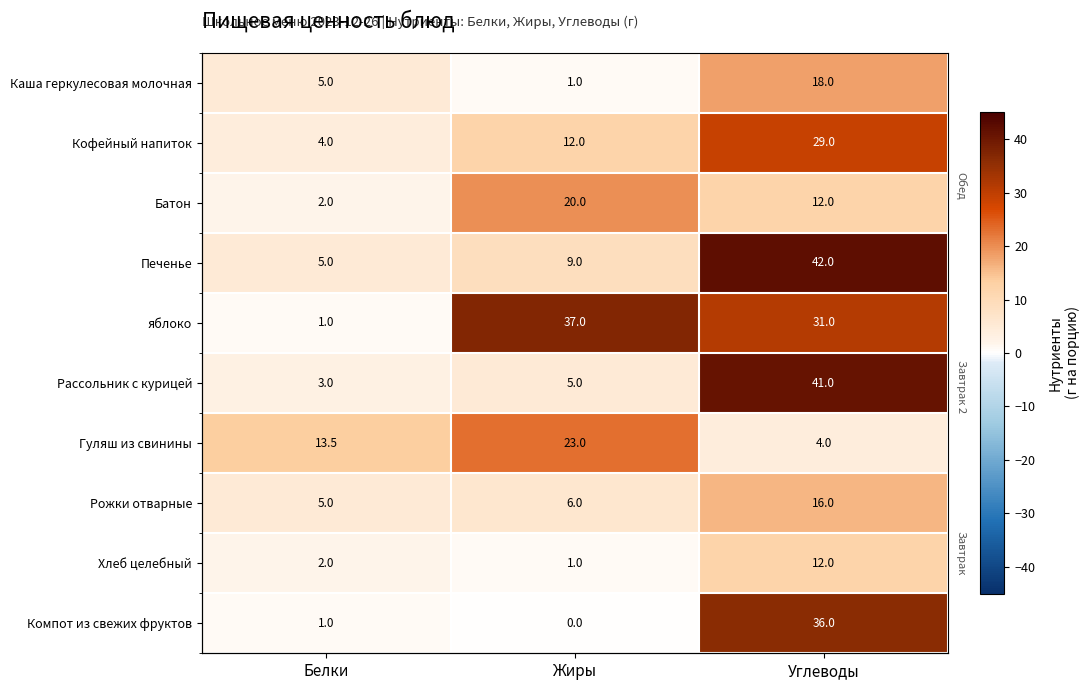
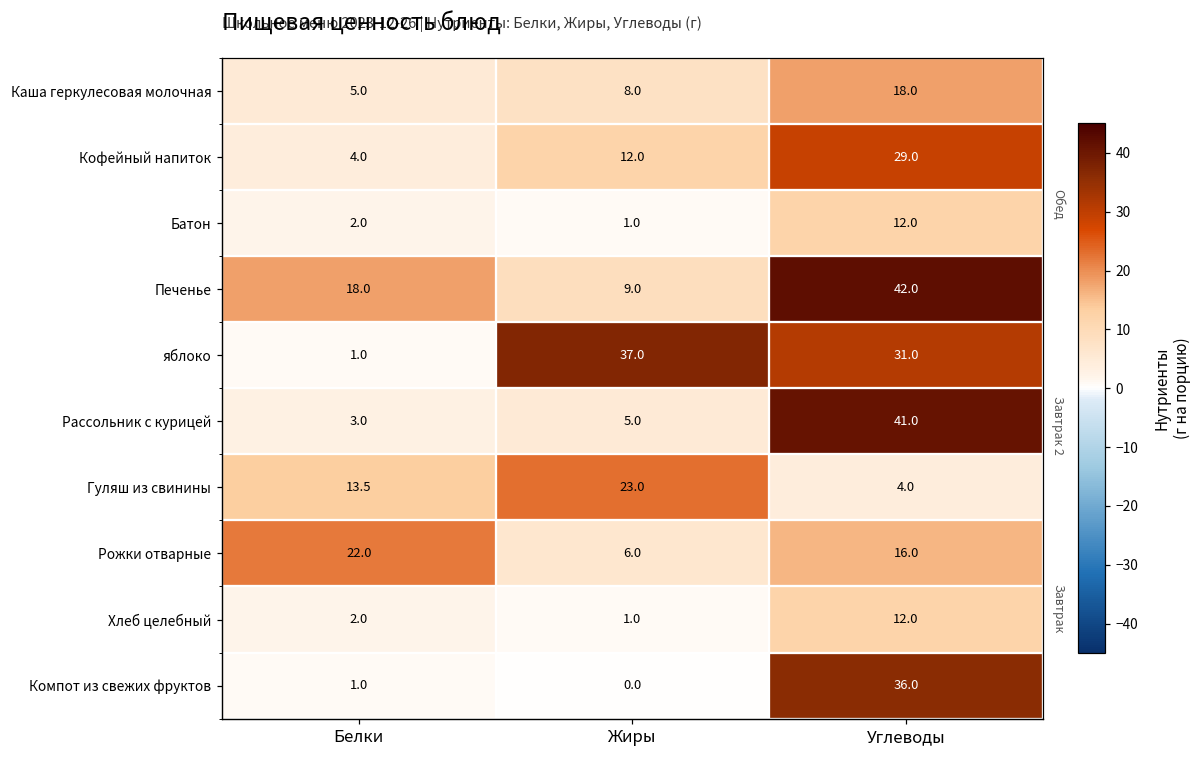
Каша геркулесовая молочная, Жиры: 1.0 -> 8.0
Батон, Жиры: 20.0 -> 1.0
Печенье, Белки: 5.0 -> 18.0
Рожки отварные, Белки: 5.0 -> 22.0
